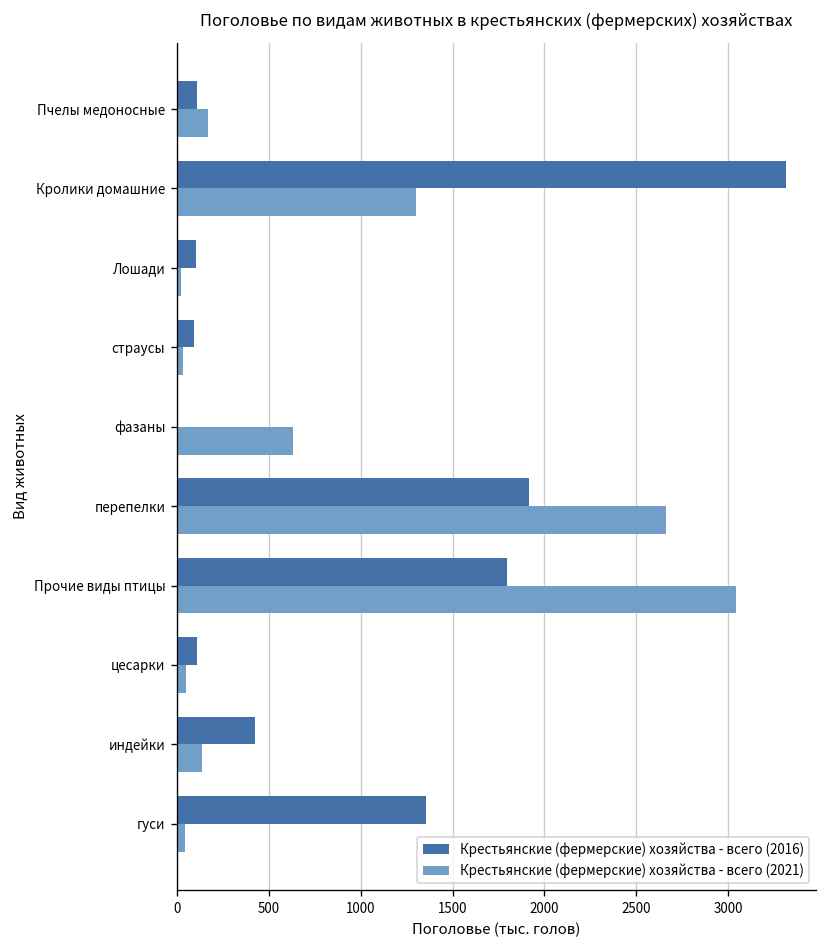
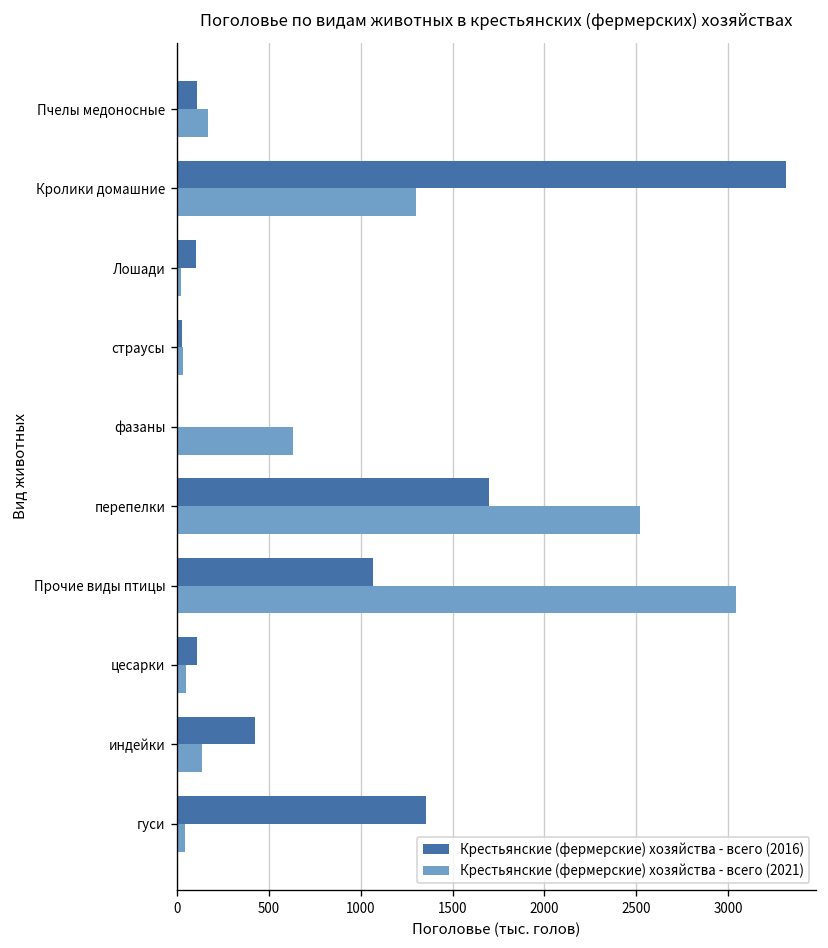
Крестьянские (фермерские) хозяйства - всего (2016), страусы: 100 -> 30
Крестьянские (фермерские) хозяйства - всего (2016), перепелки: 1920 -> 1700
Крестьянские (фермерские) хозяйства - всего (2021), перепелки: 2660 -> 2520
Крестьянские (фермерские) хозяйства - всего (2016), Прочие виды птицы: 1800 -> 1070
